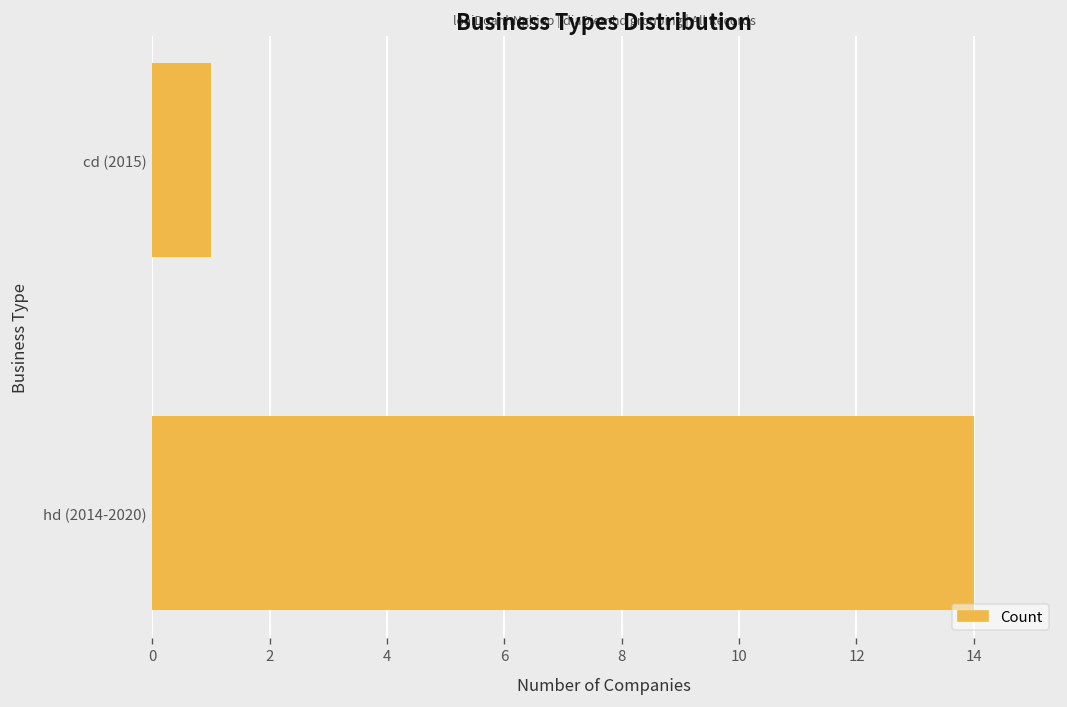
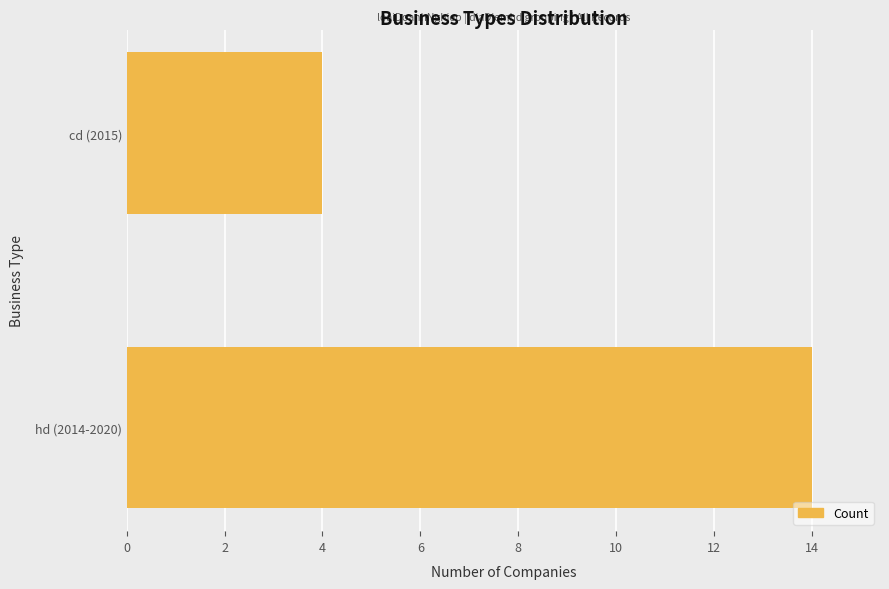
cd (2015): 1 -> 4
